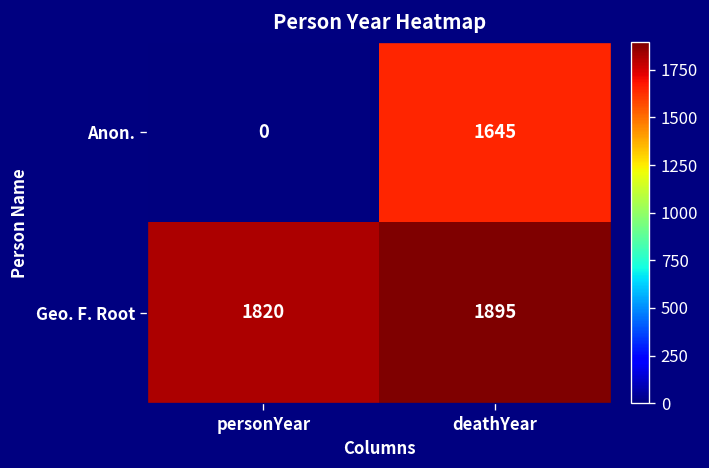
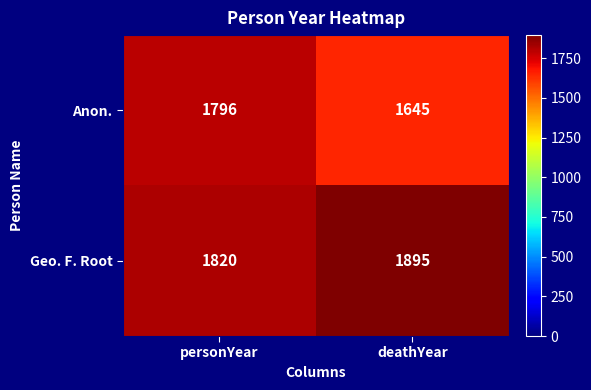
Anon., personYear: 0 -> 1796
